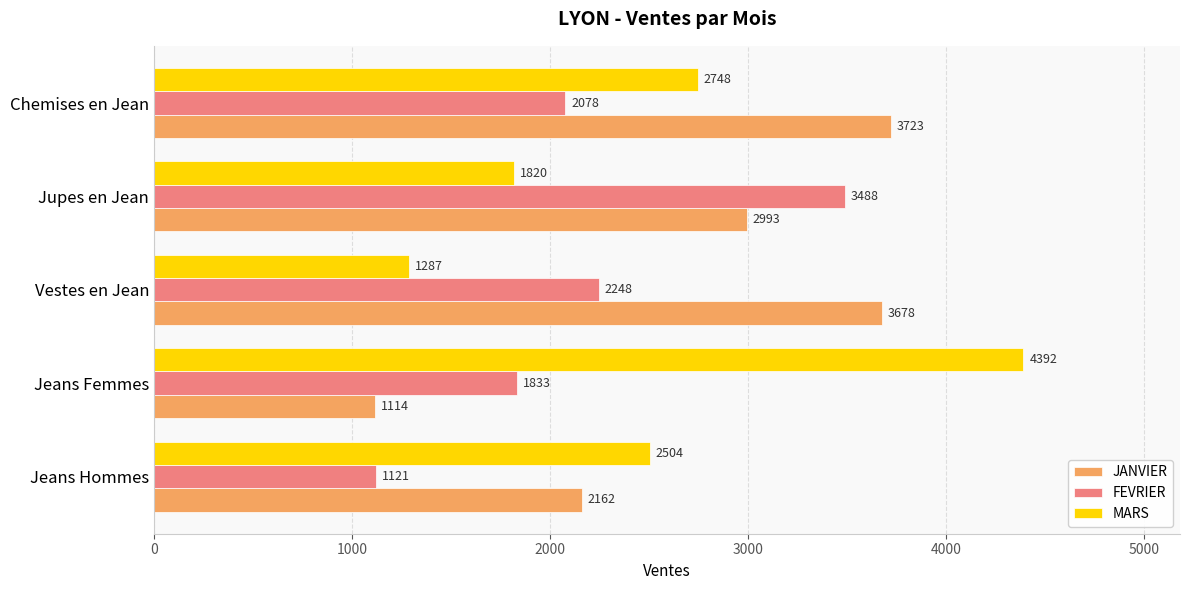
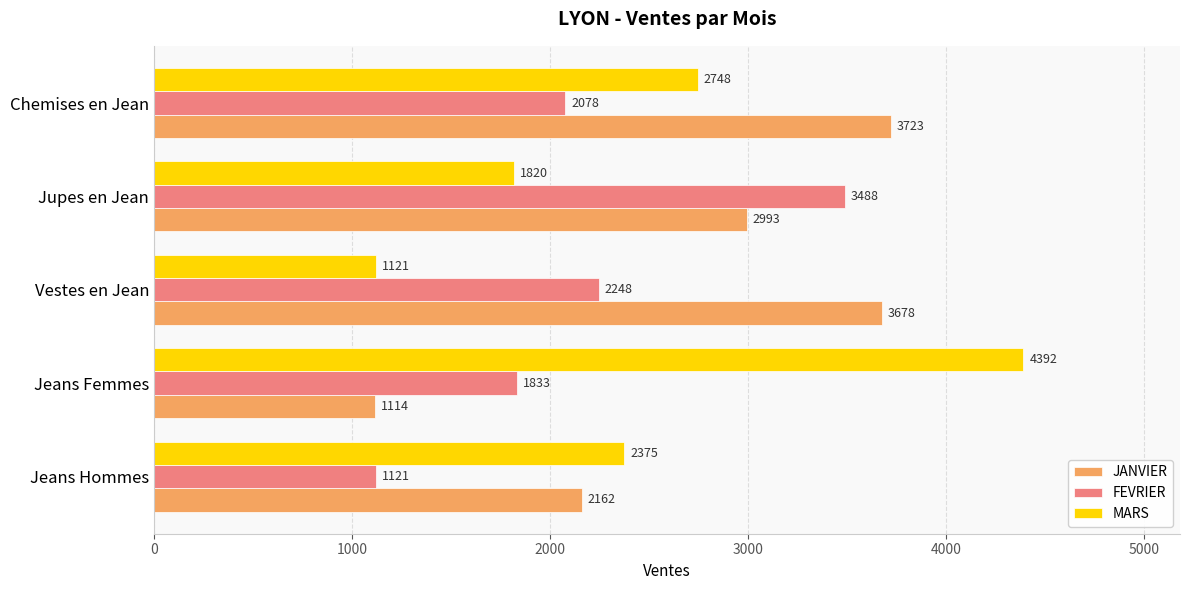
MARS, Vestes en Jean: 1287 -> 1121
MARS, Jeans Hommes: 2504 -> 2375
